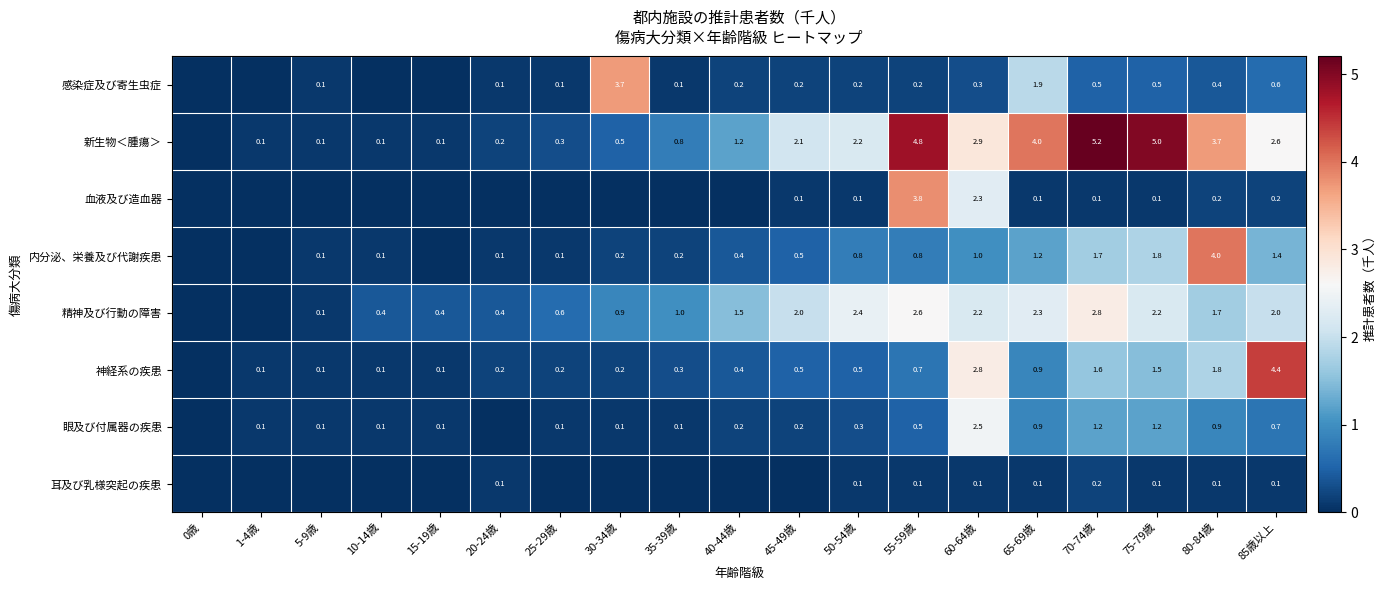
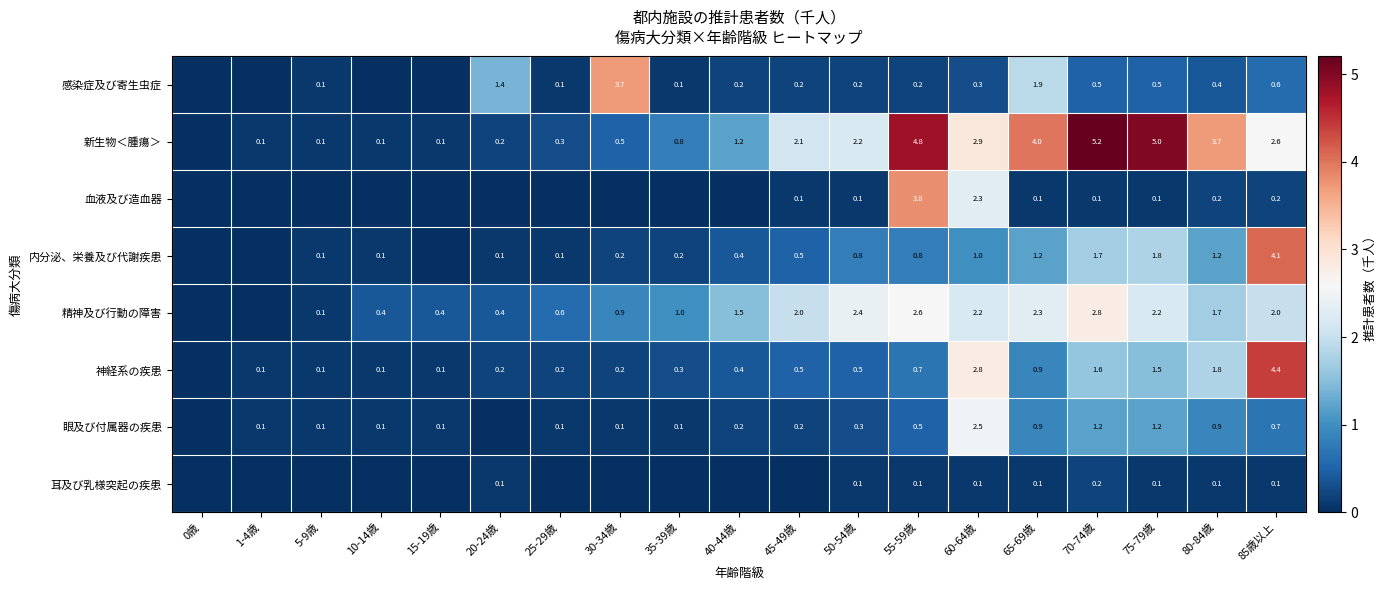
感染症及び寄生虫症, 20-24歳: 0.1 -> 1.4
内分泌、栄養及び代謝疾患, 80-84歳: 4.0 -> 1.2
内分泌、栄養及び代謝疾患, 85歳以上: 1.4 -> 4.1
